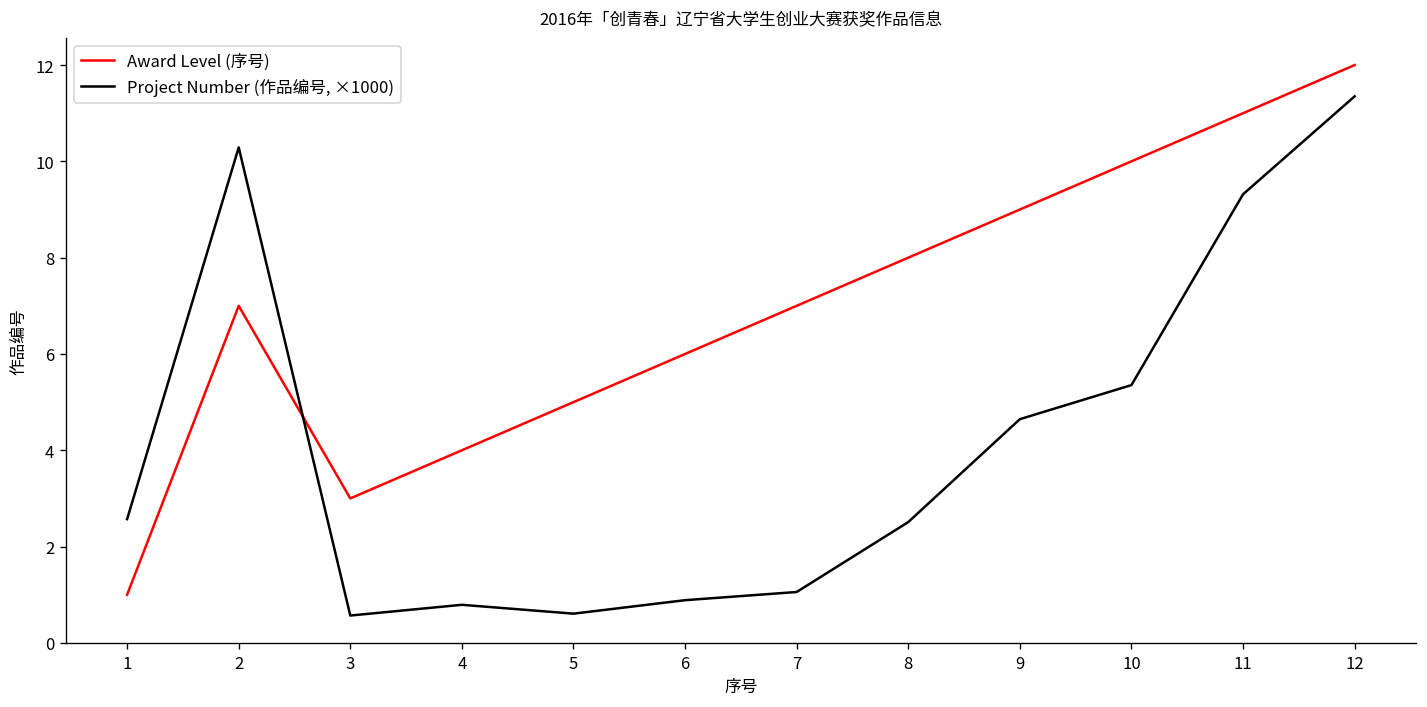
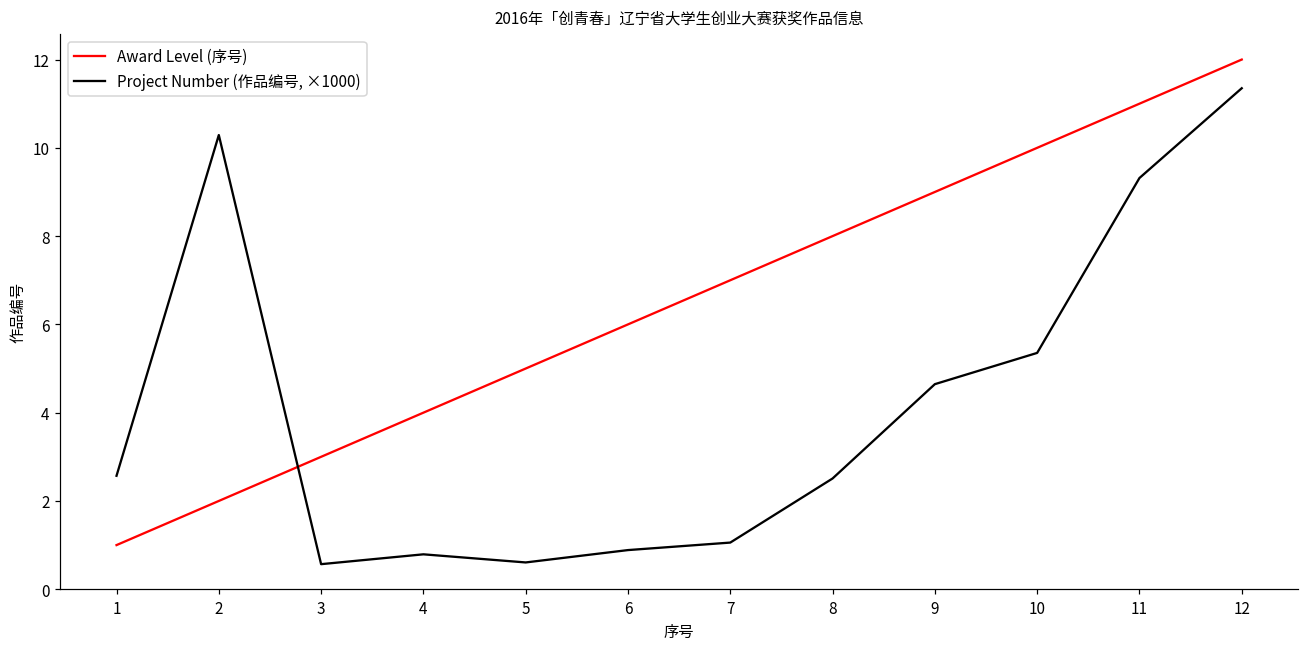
Award Level (序号), 2: 7 -> 2
